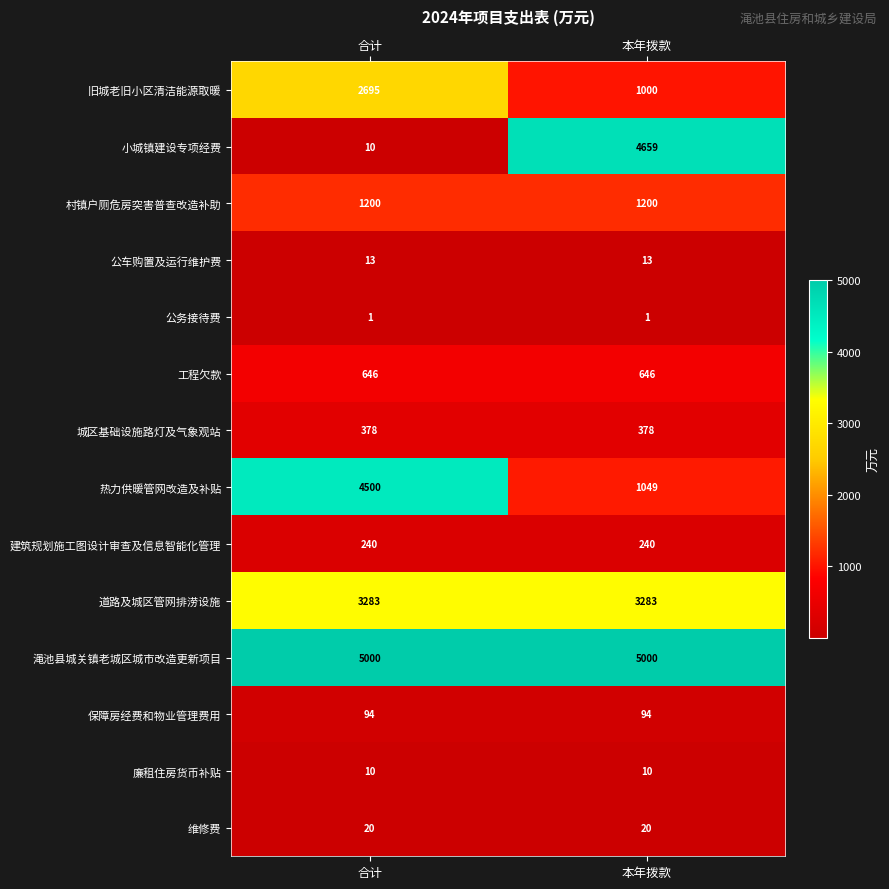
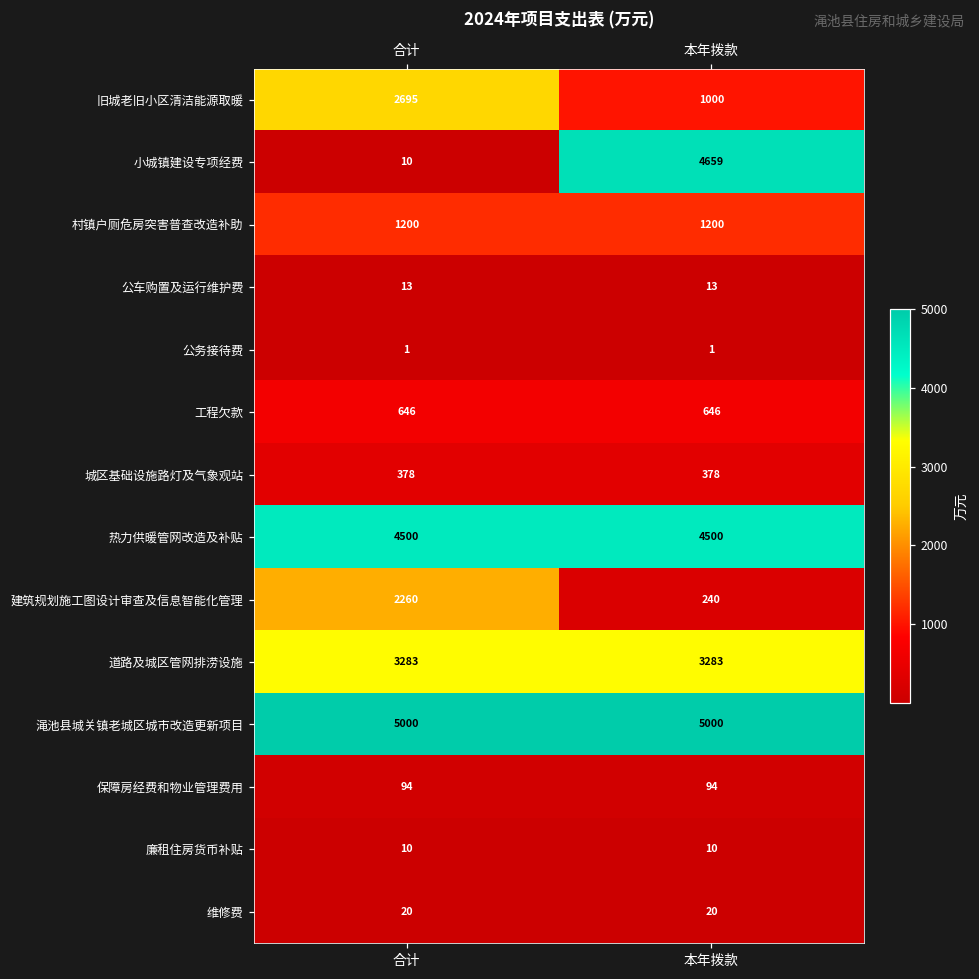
热力供暖管网改造及补贴, 本年拨款: 1049 -> 4500
建筑规划施工图设计审查及信息智能化管理, 合计: 240 -> 2260
